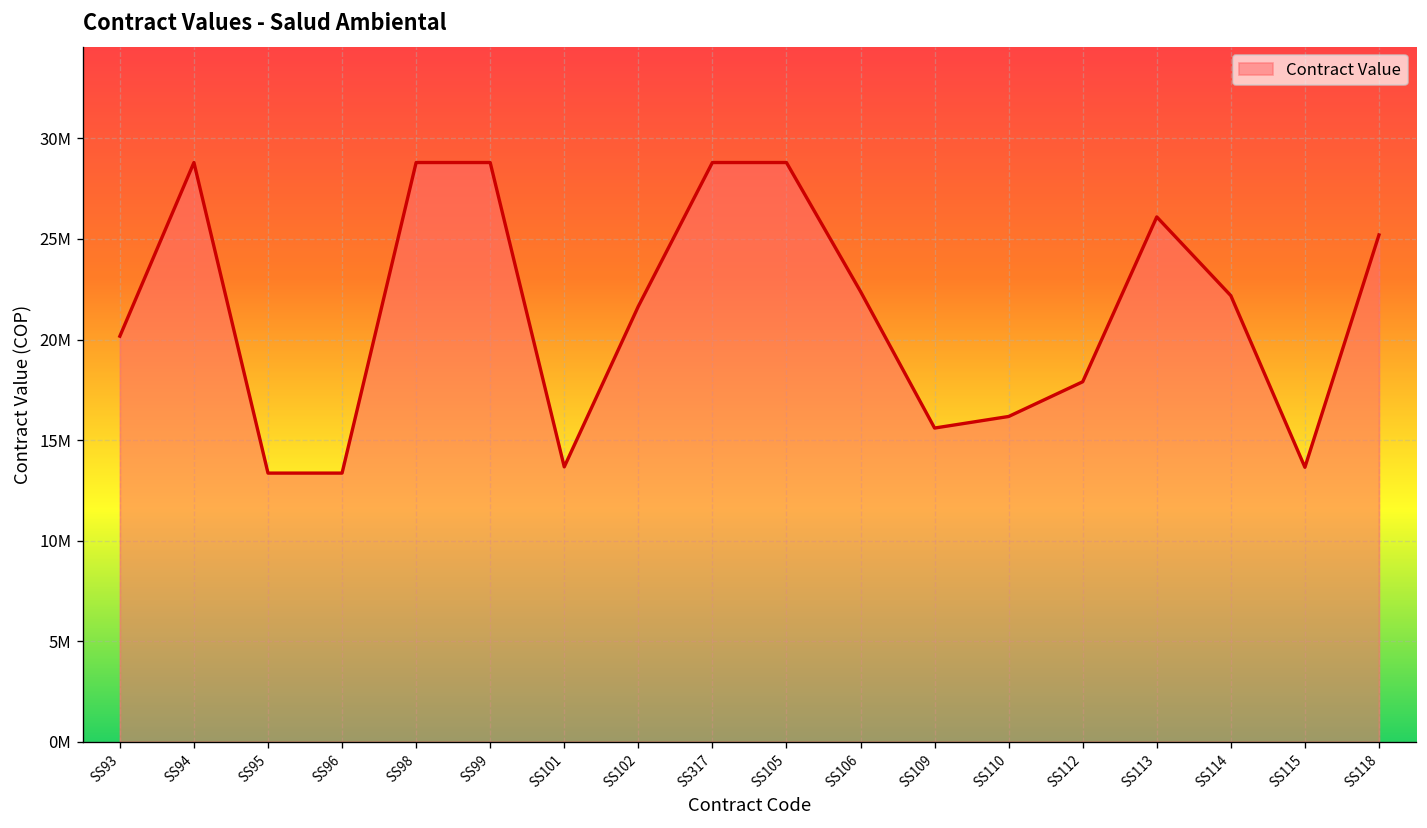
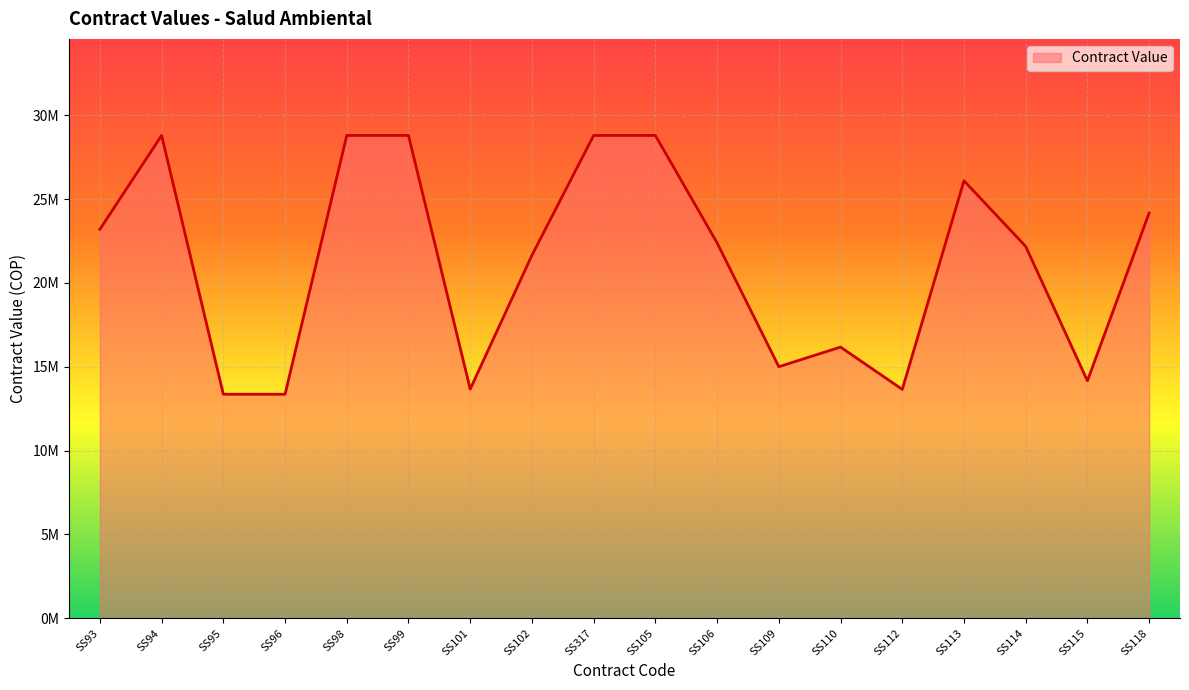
SS93: 20200000 -> 23200000
SS109: 15600000 -> 15000000
SS112: 17900000 -> 13700000
SS115: 13700000 -> 14200000
SS118: 25200000 -> 24200000
